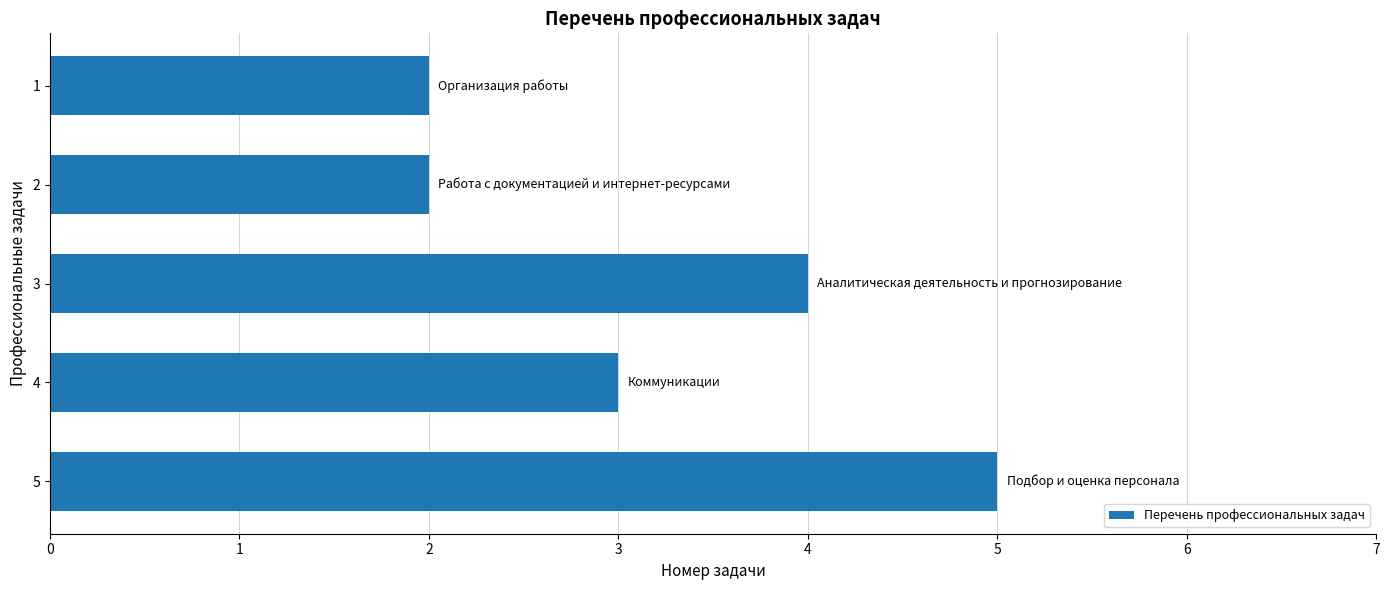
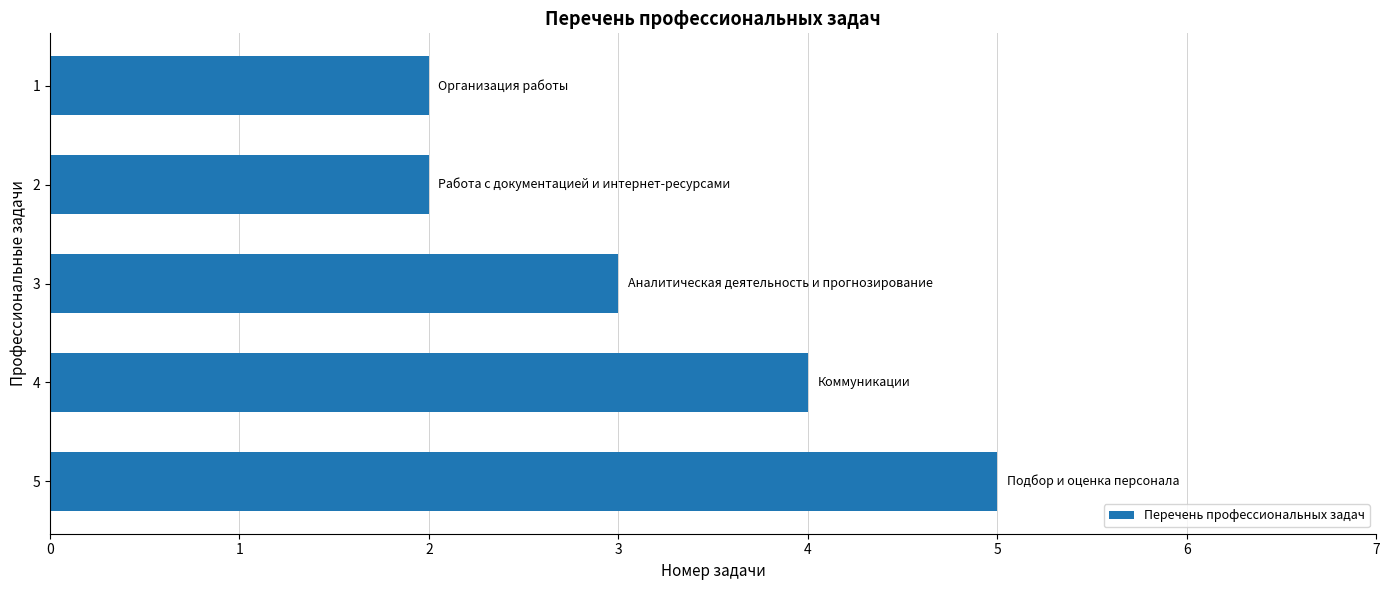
3: 4 -> 3
4: 3 -> 4
